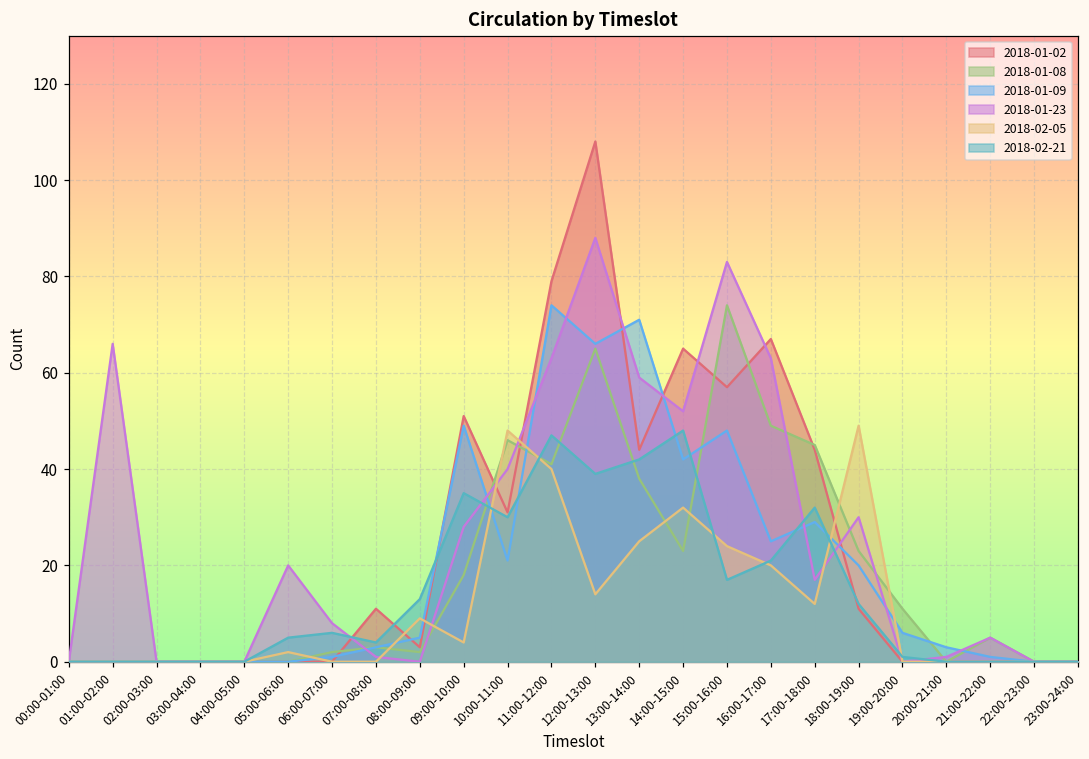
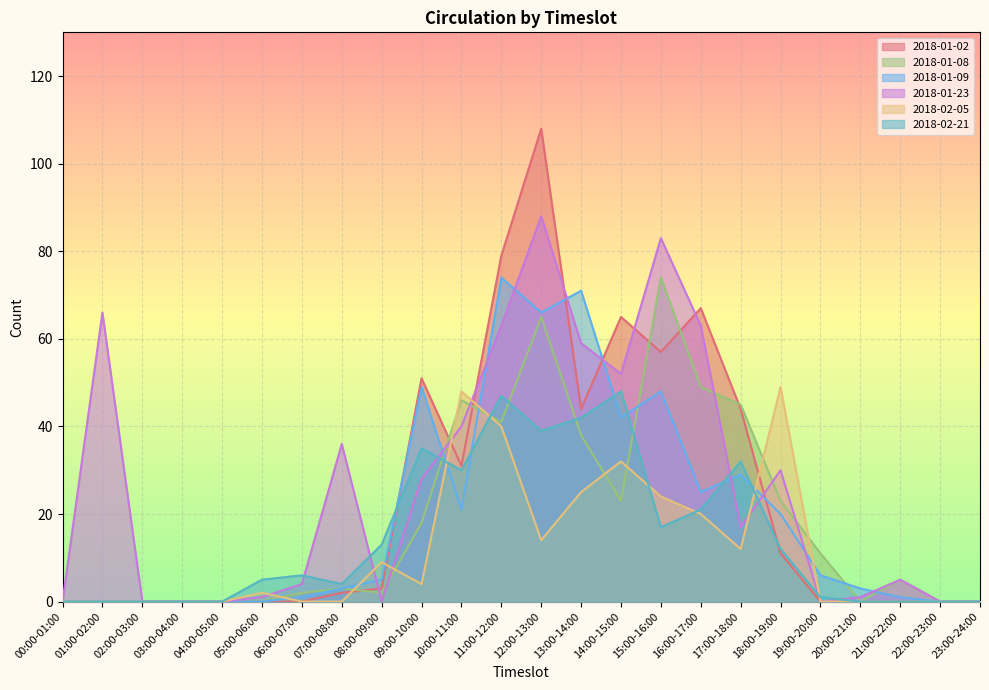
2018-01-23, 05:00-06:00: 20 -> 1
2018-01-23, 06:00-07:00: 8 -> 4
2018-01-02, 07:00-08:00: 11 -> 2
2018-01-23, 07:00-08:00: 1 -> 36
